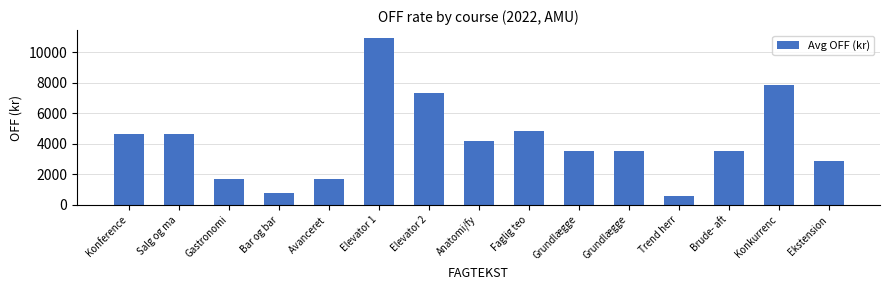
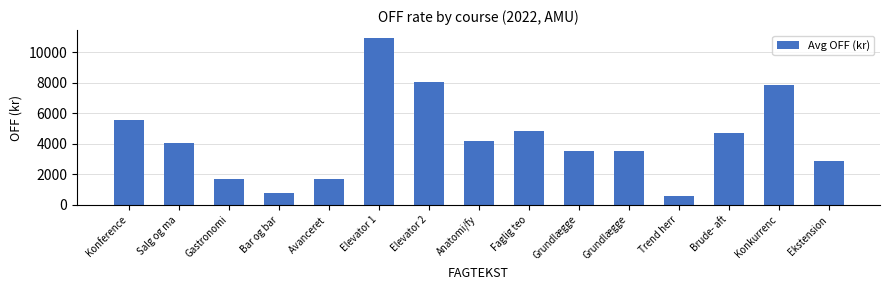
Konference: 4700 -> 5600
Salg og ma: 4700 -> 4100
Elevator 2: 7300 -> 8000
Brude- aft: 3500 -> 4700
